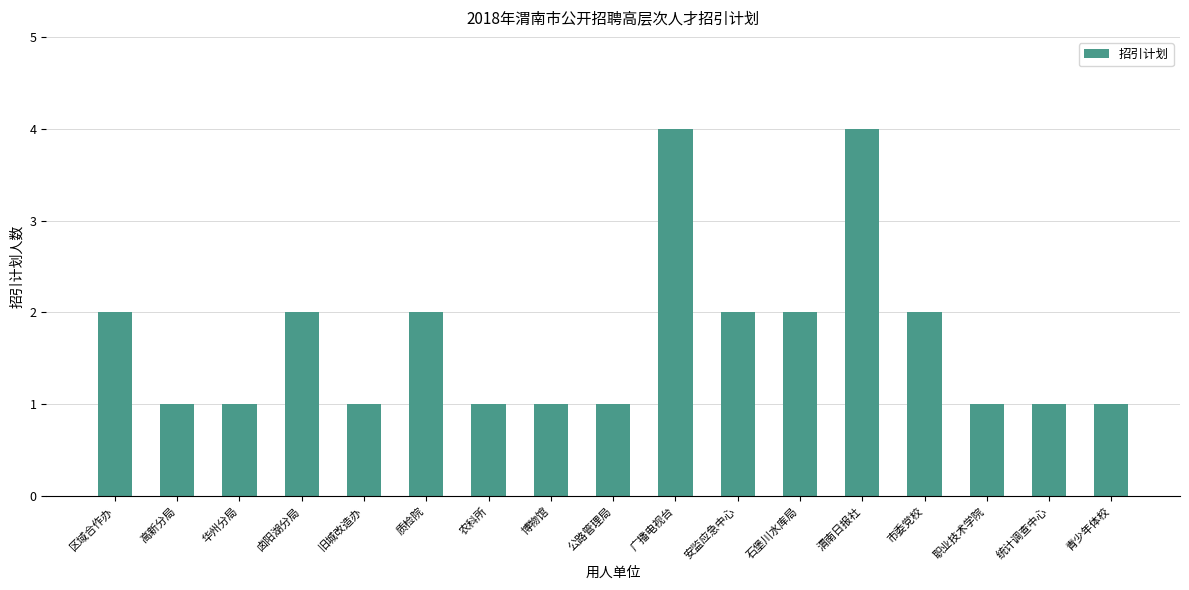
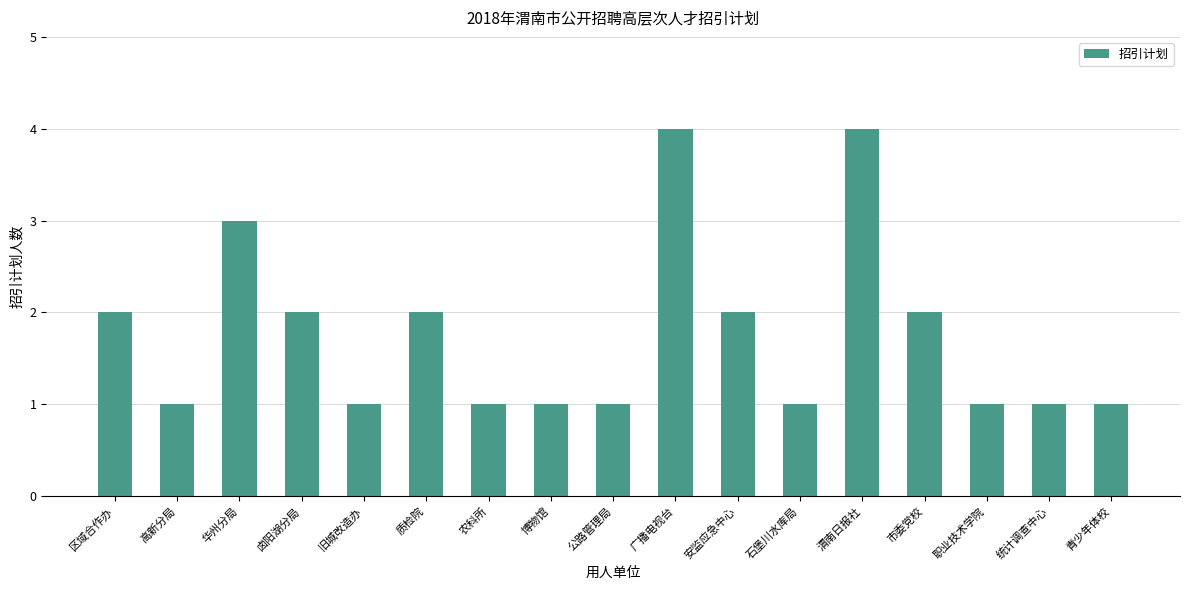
华州分局: 1 -> 3
石堡川水库局: 2 -> 1
